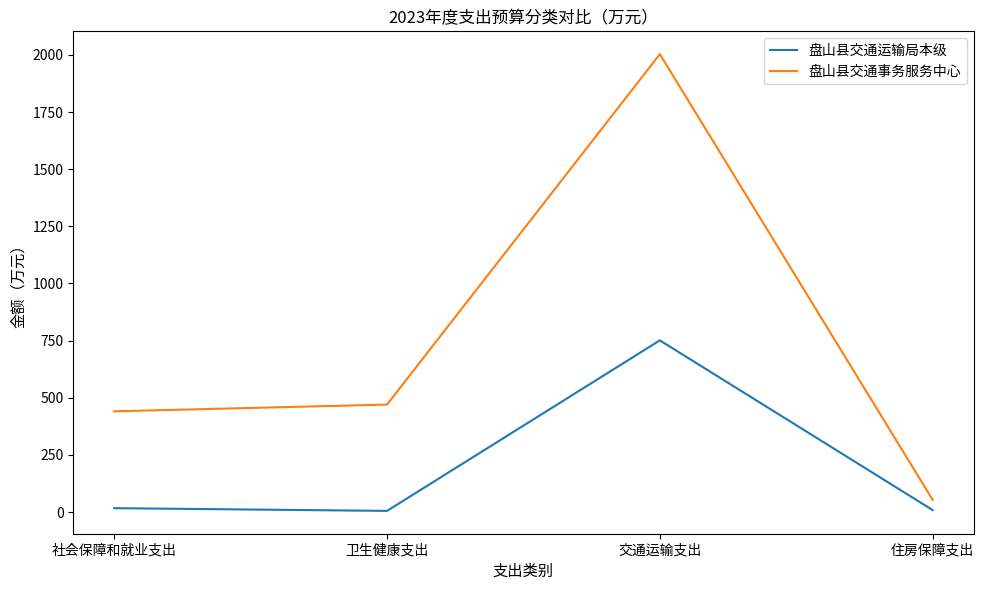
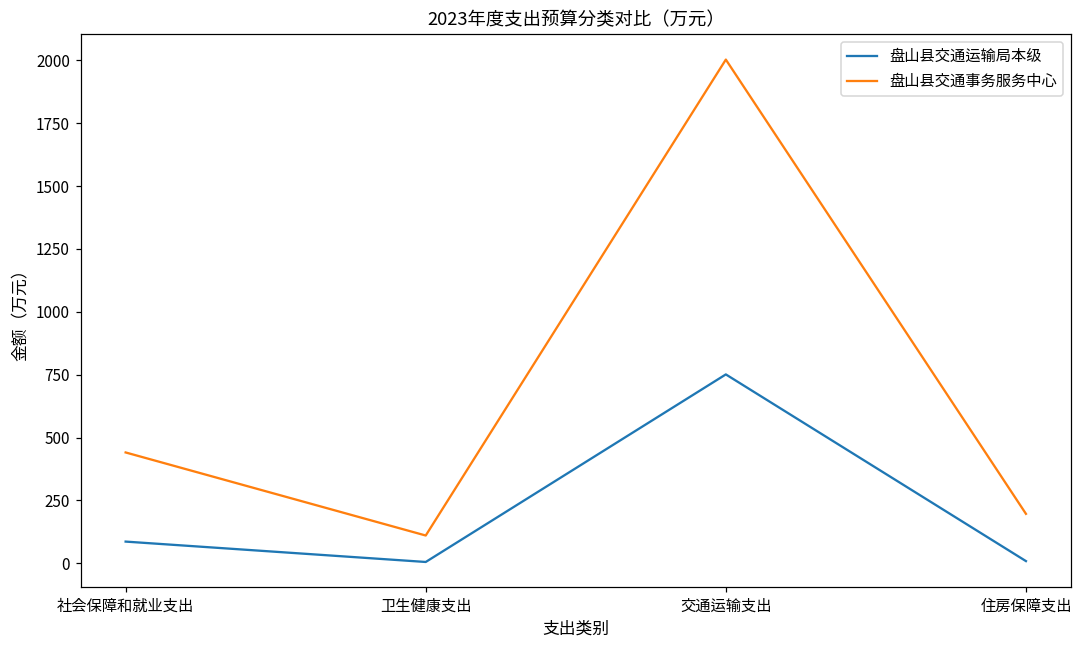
盘山县交通运输局本级, 社会保障和就业支出: 20 -> 90
盘山县交通事务服务中心, 卫生健康支出: 470 -> 110
盘山县交通事务服务中心, 住房保障支出: 50 -> 200
